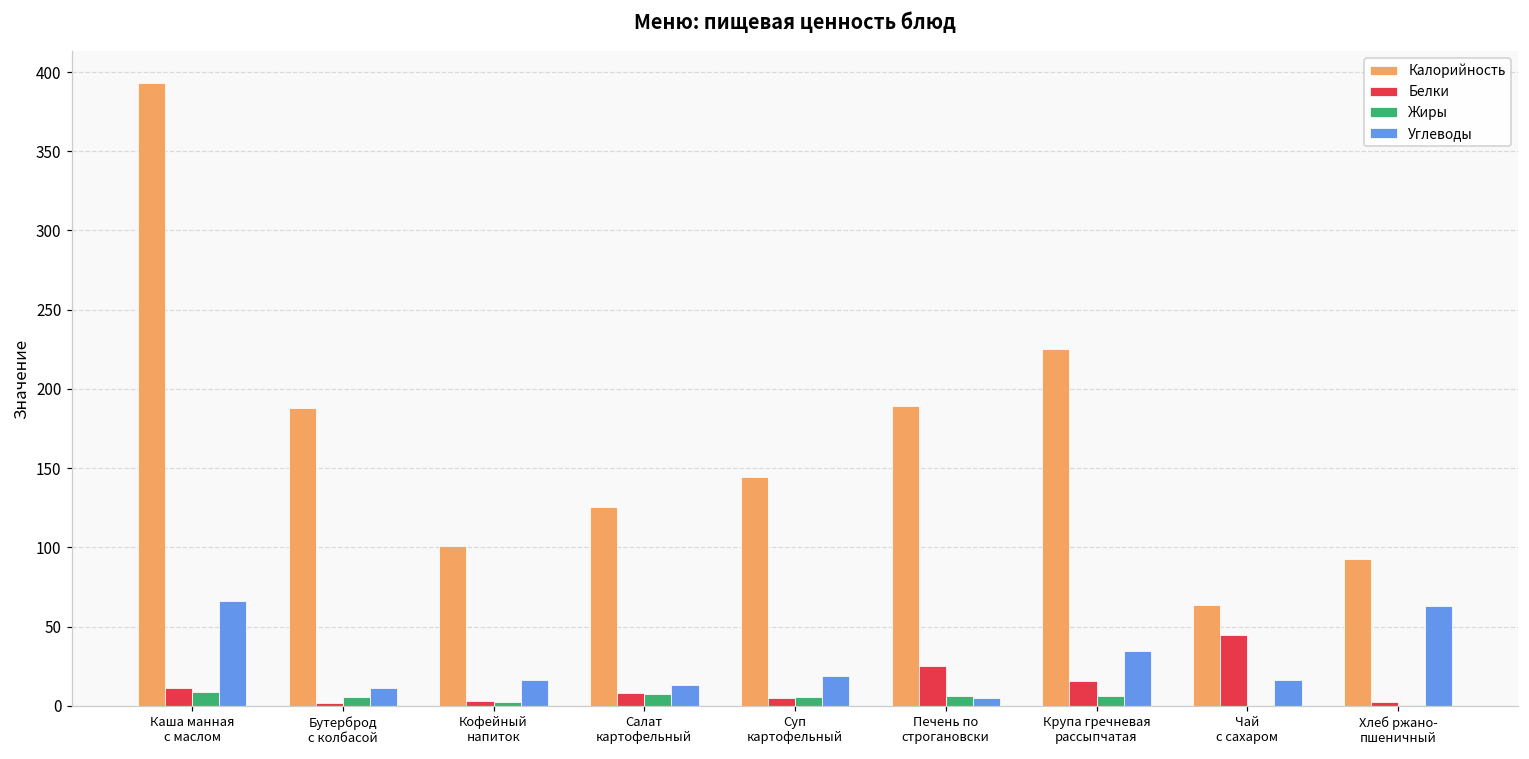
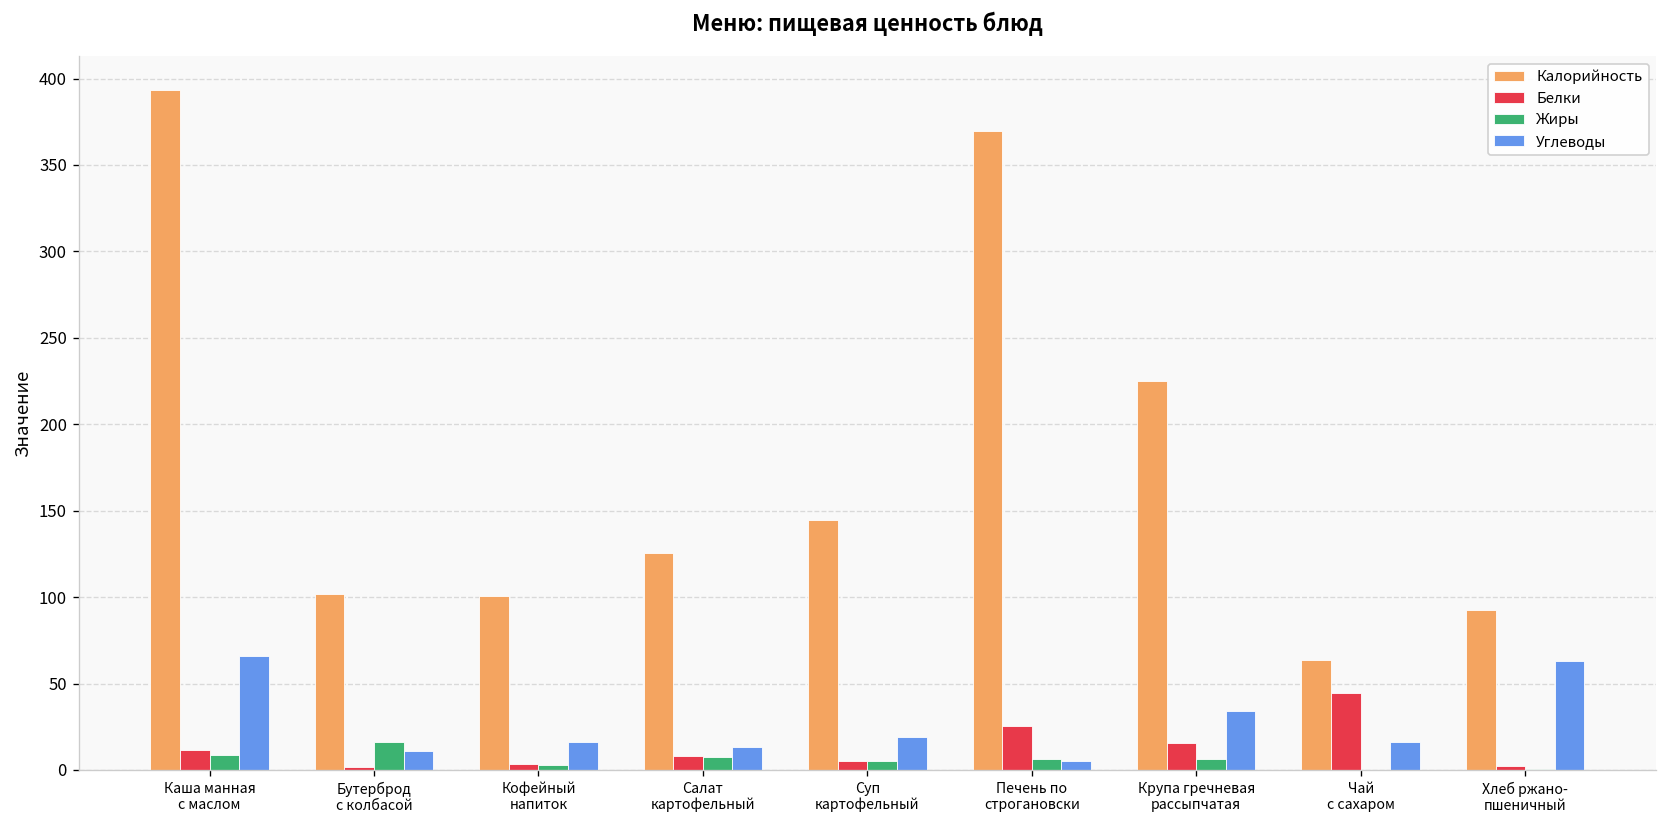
Калорийность, Бутерброд с колбасой: 188 -> 102
Жиры, Бутерброд с колбасой: 6 -> 16
Калорийность, Печень по строгановски: 189 -> 370
